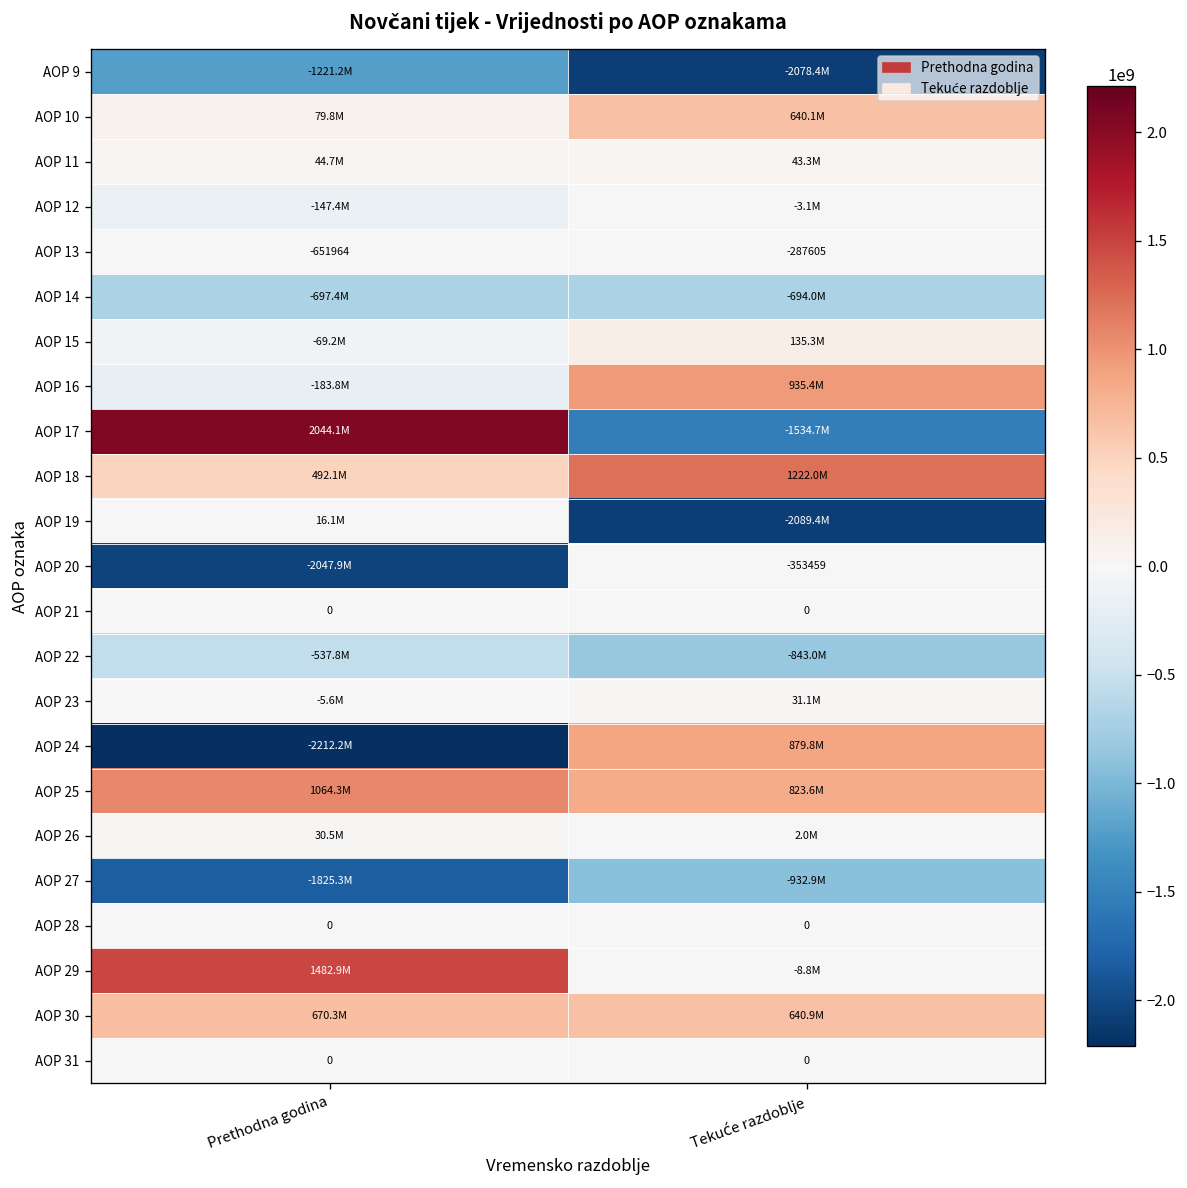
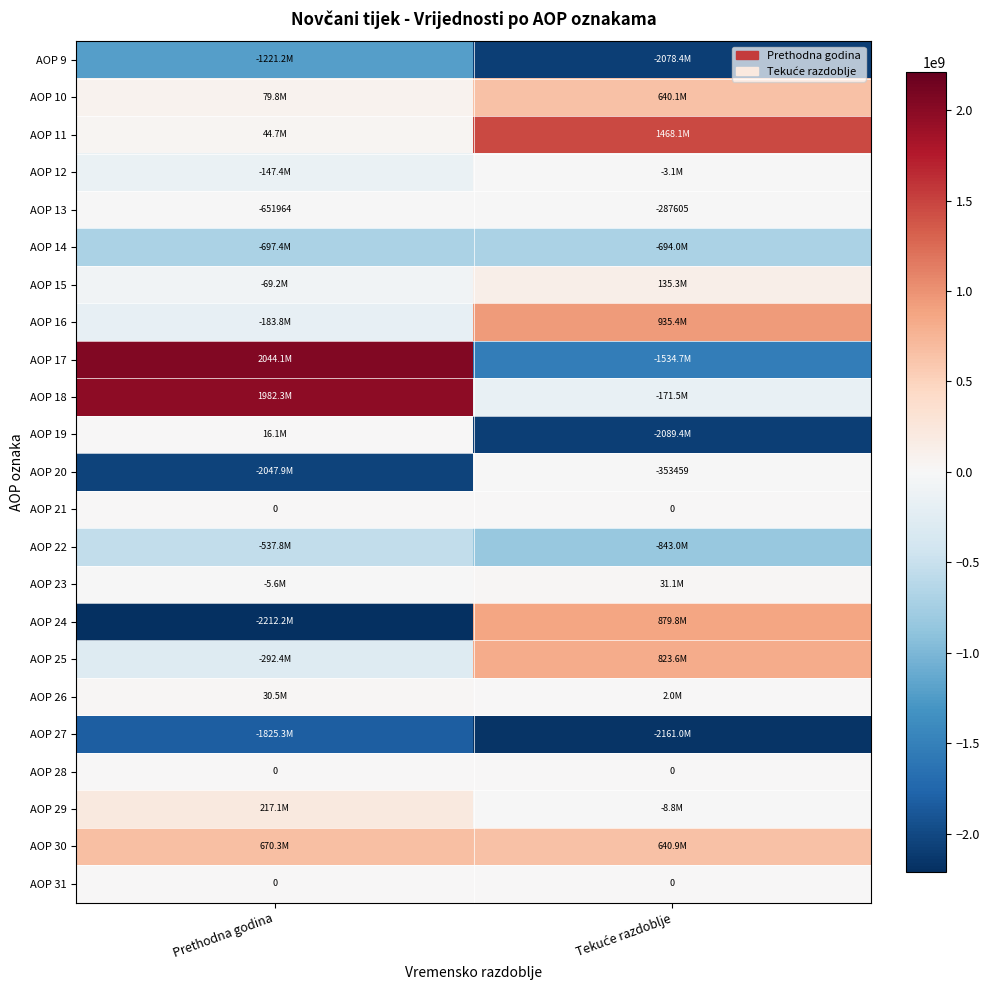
AOP 11, Tekuće razdoblje: 43.3M -> 1468.1M
AOP 18, Prethodna godina: 492.1M -> 1982.3M
AOP 18, Tekuće razdoblje: 1222.0M -> -171.5M
AOP 25, Prethodna godina: 1064.3M -> -292.4M
AOP 27, Tekuće razdoblje: -932.9M -> -2161.0M
AOP 29, Prethodna godina: 1482.9M -> 217.1M
